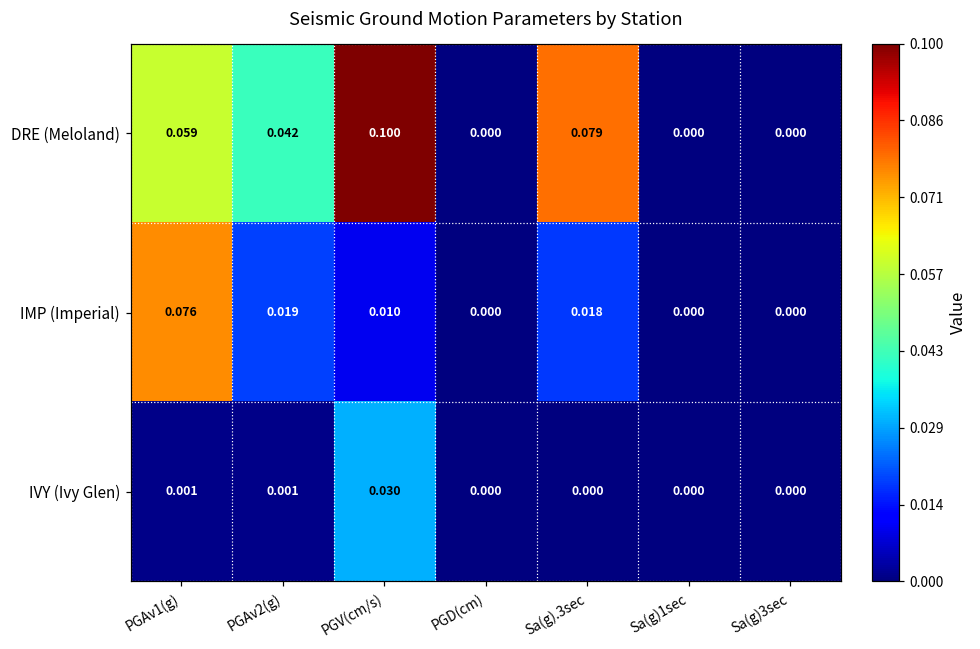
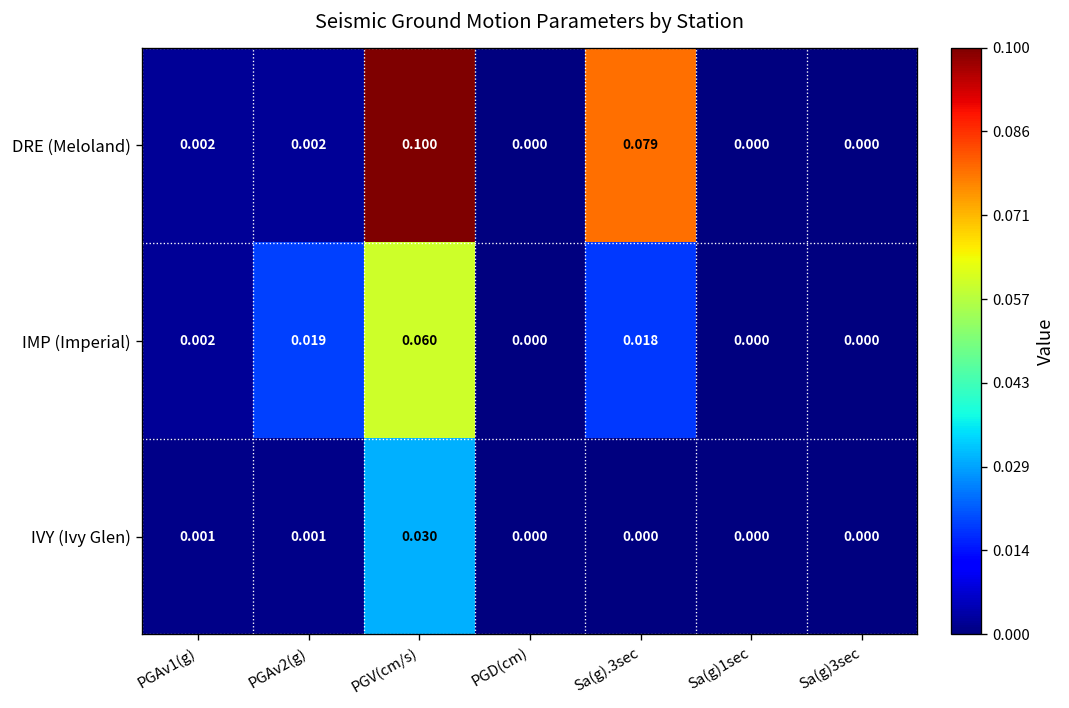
DRE (Meloland), PGAv1(g): 0.059 -> 0.002
DRE (Meloland), PGAv2(g): 0.042 -> 0.002
IMP (Imperial), PGAv1(g): 0.076 -> 0.002
IMP (Imperial), PGV(cm/s): 0.010 -> 0.060
